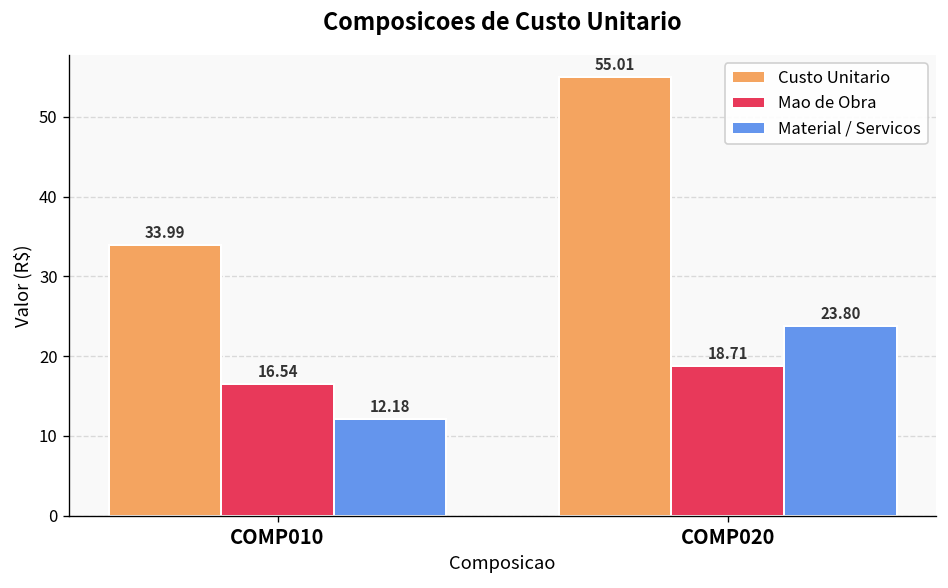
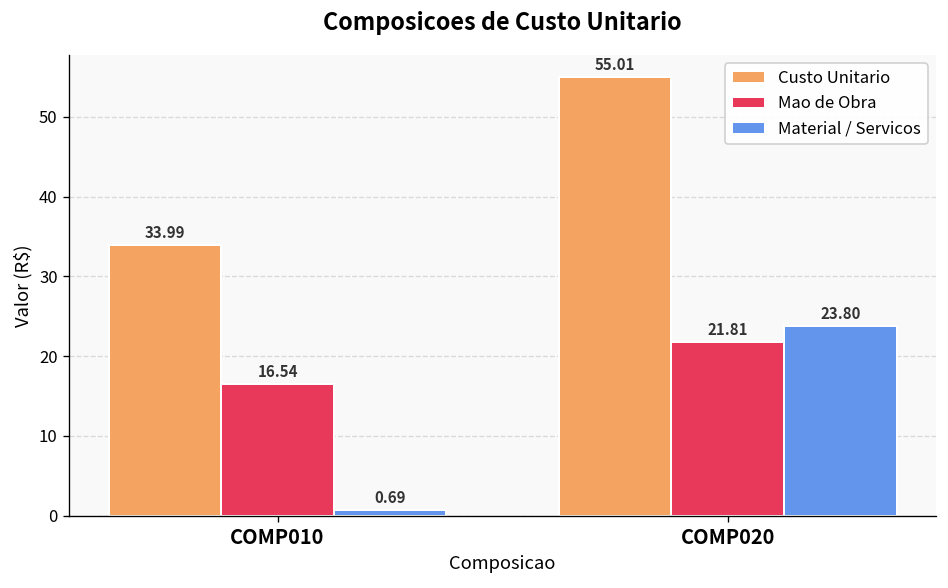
Material / Servicos, COMP010: 12.18 -> 0.69
Mao de Obra, COMP020: 18.71 -> 21.81
